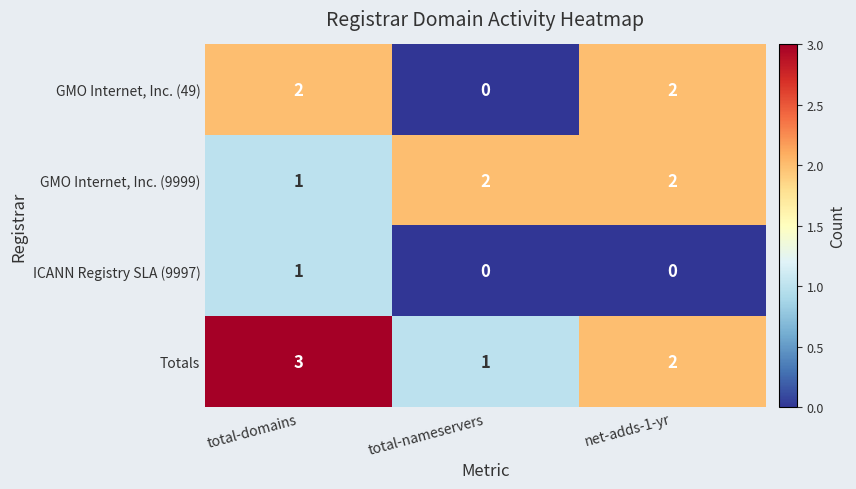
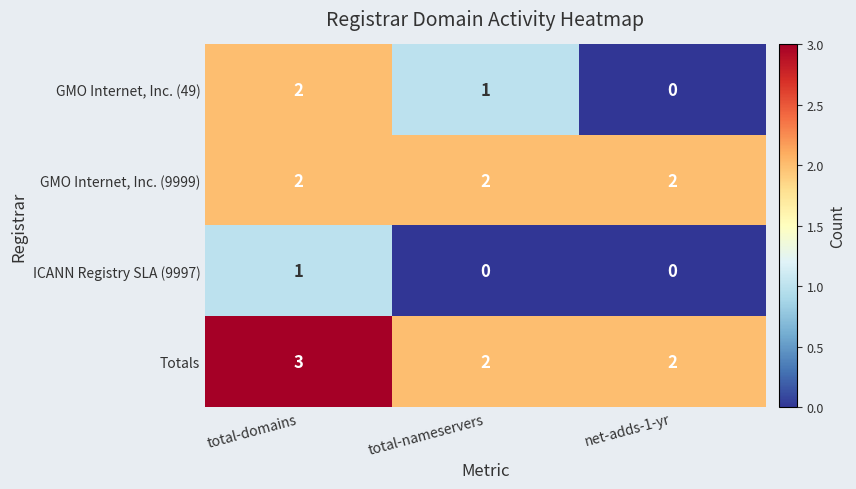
GMO Internet, Inc. (49), total-nameservers: 0 -> 1
GMO Internet, Inc. (49), net-adds-1-yr: 2 -> 0
GMO Internet, Inc. (9999), total-domains: 1 -> 2
Totals, total-nameservers: 1 -> 2
